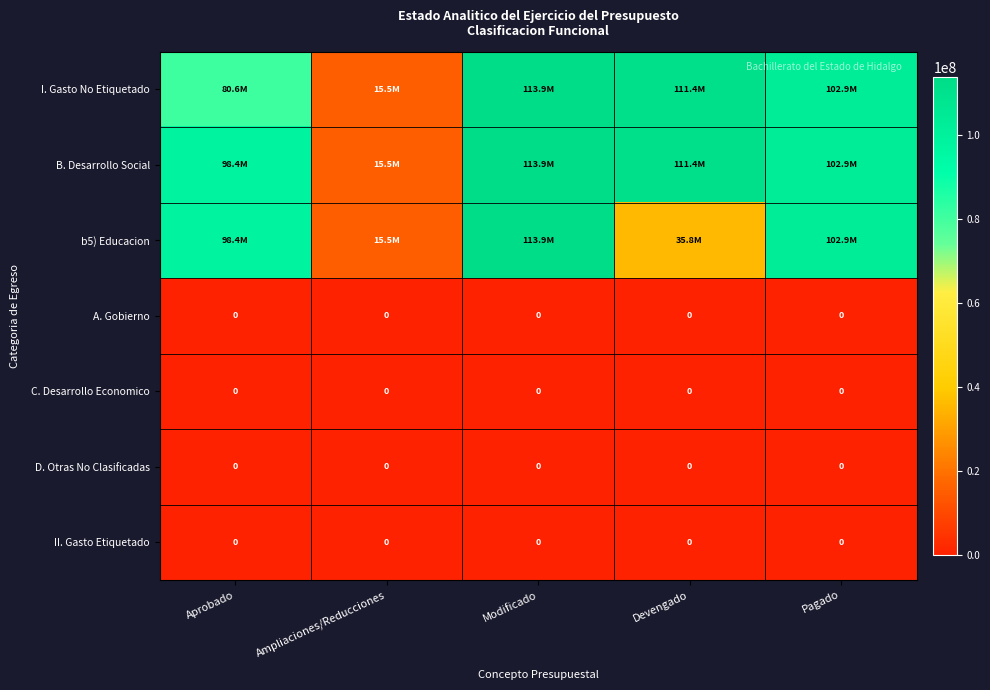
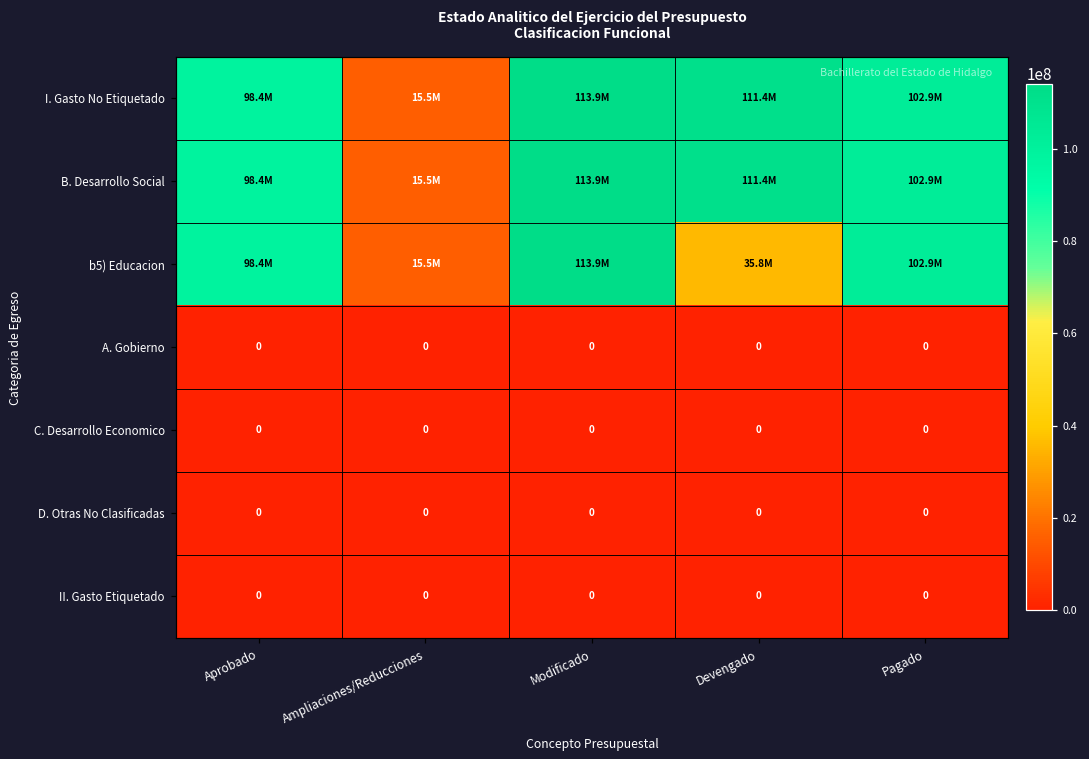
I. Gasto No Etiquetado, Aprobado: 80.6M -> 98.4M
